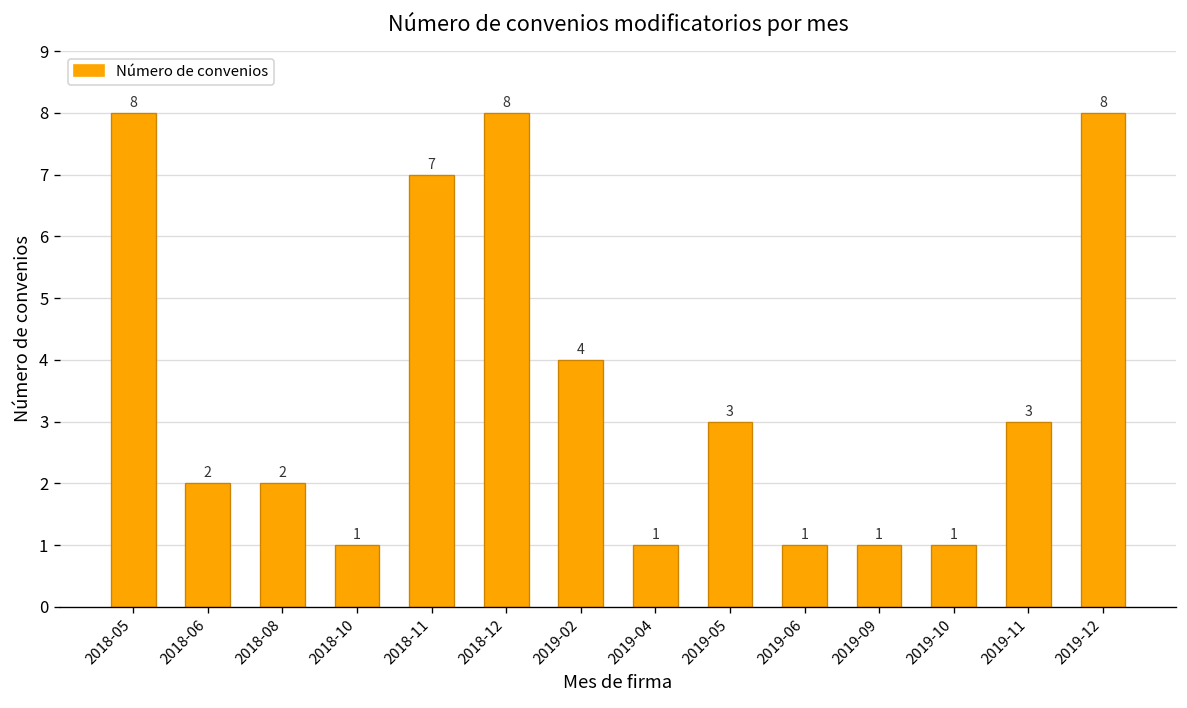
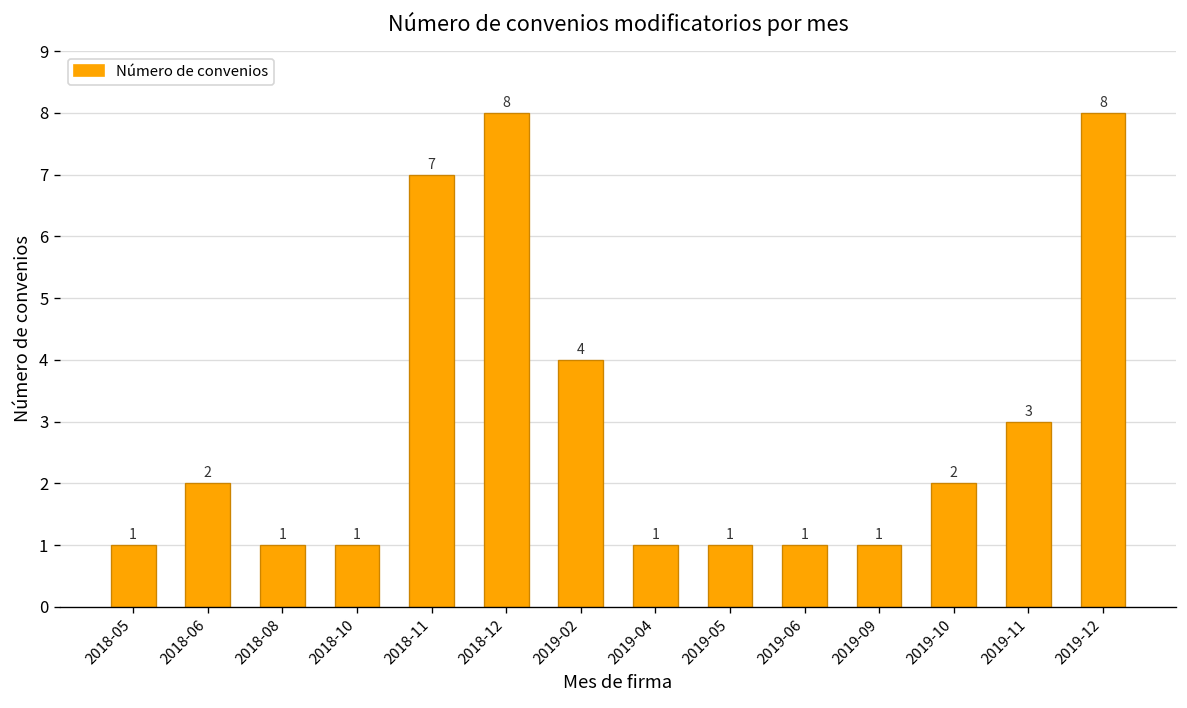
2018-05: 8 -> 1
2018-08: 2 -> 1
2019-05: 3 -> 1
2019-10: 1 -> 2
